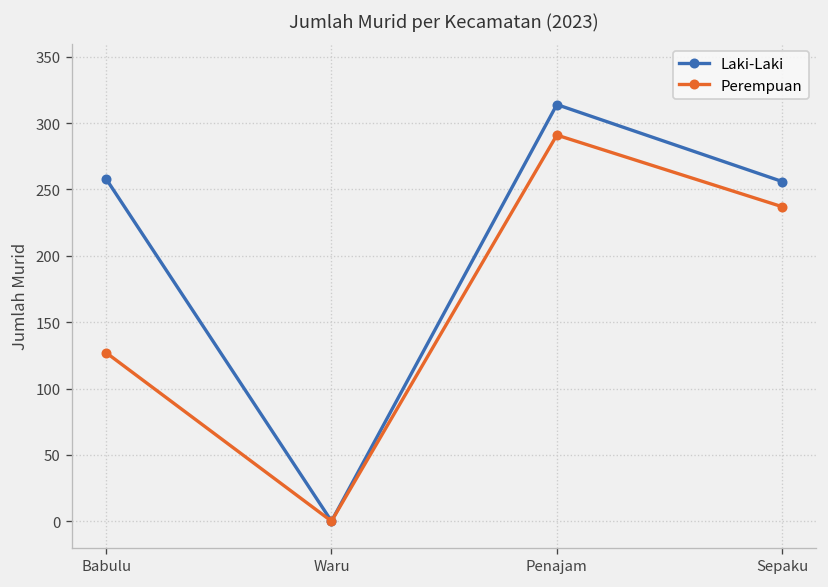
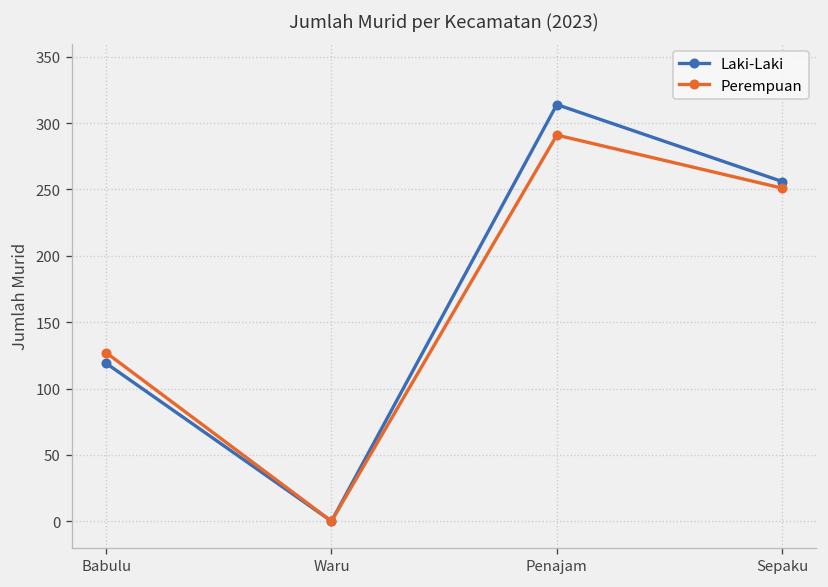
Laki-Laki, Babulu: 258 -> 119
Perempuan, Sepaku: 237 -> 251
